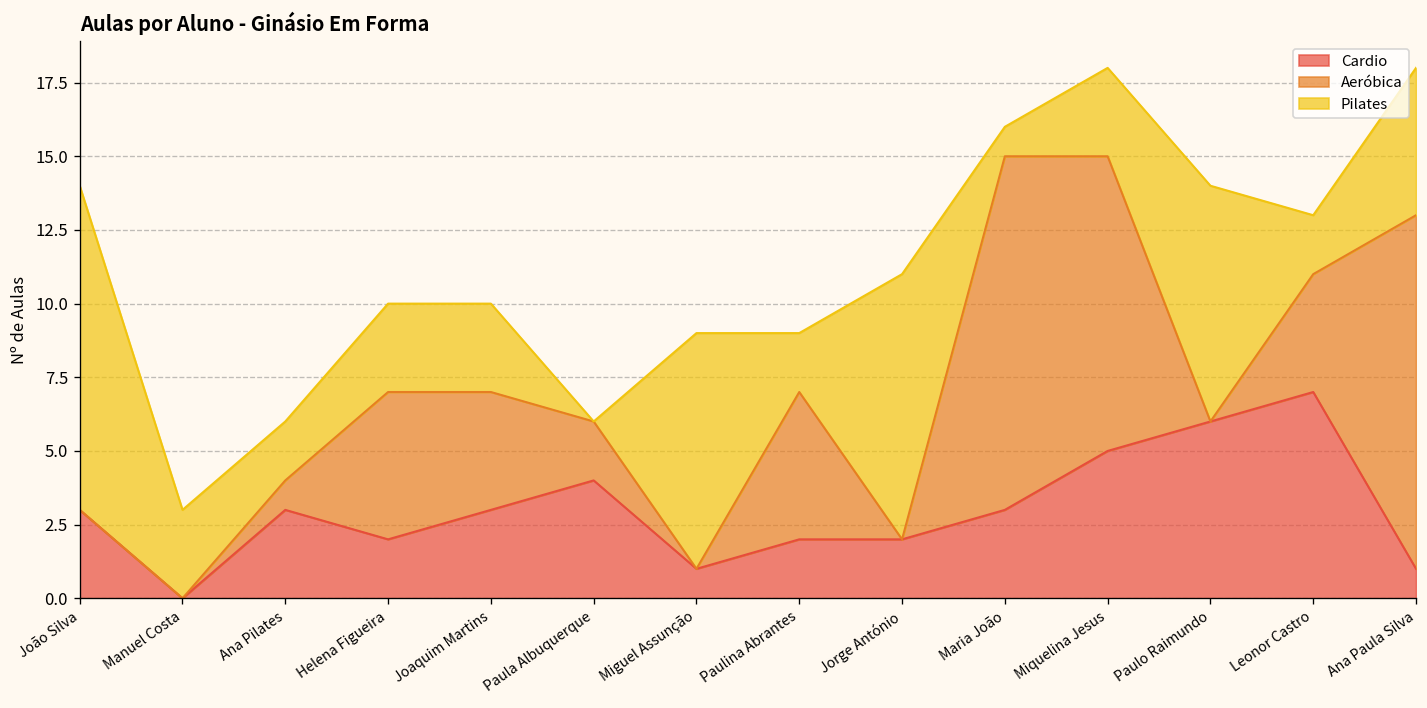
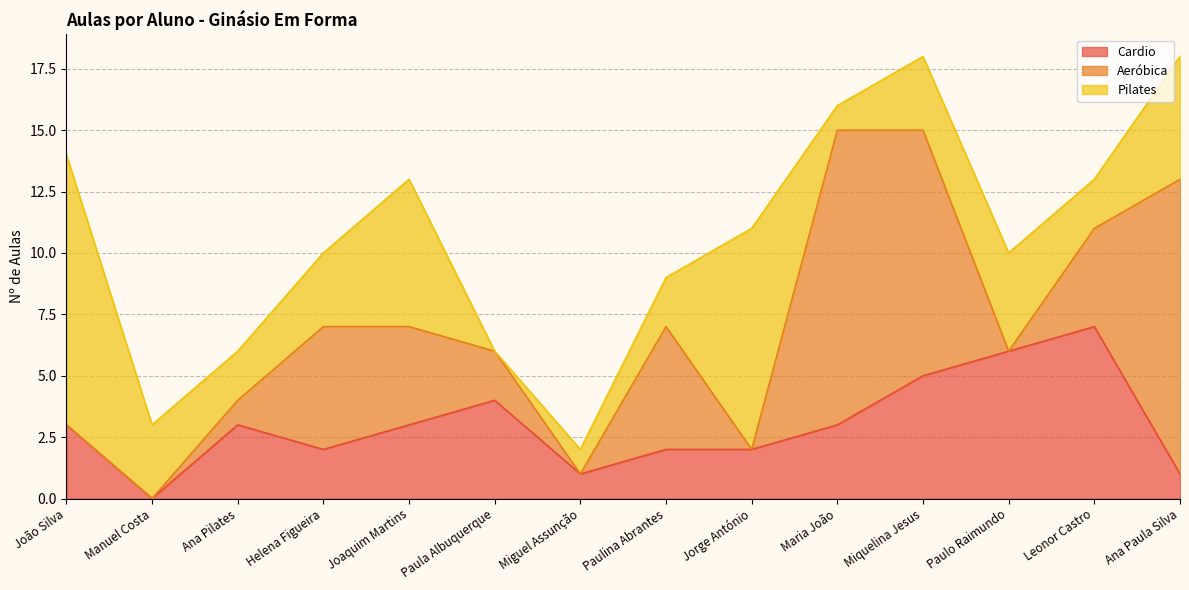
Pilates, Joaquim Martins: 3 -> 6
Pilates, Miguel Assunção: 8 -> 1
Pilates, Paulo Raimundo: 8 -> 4
